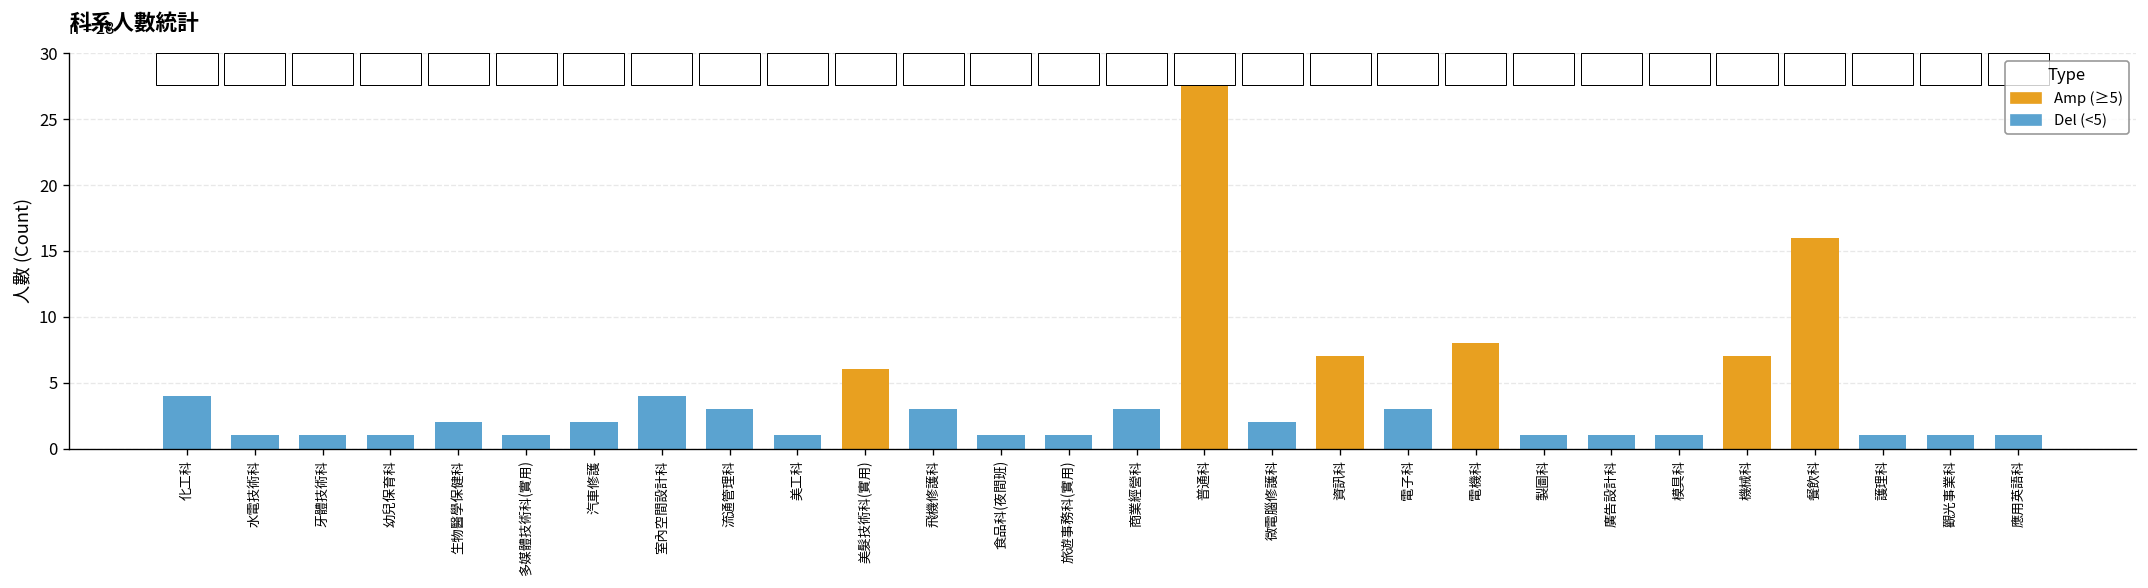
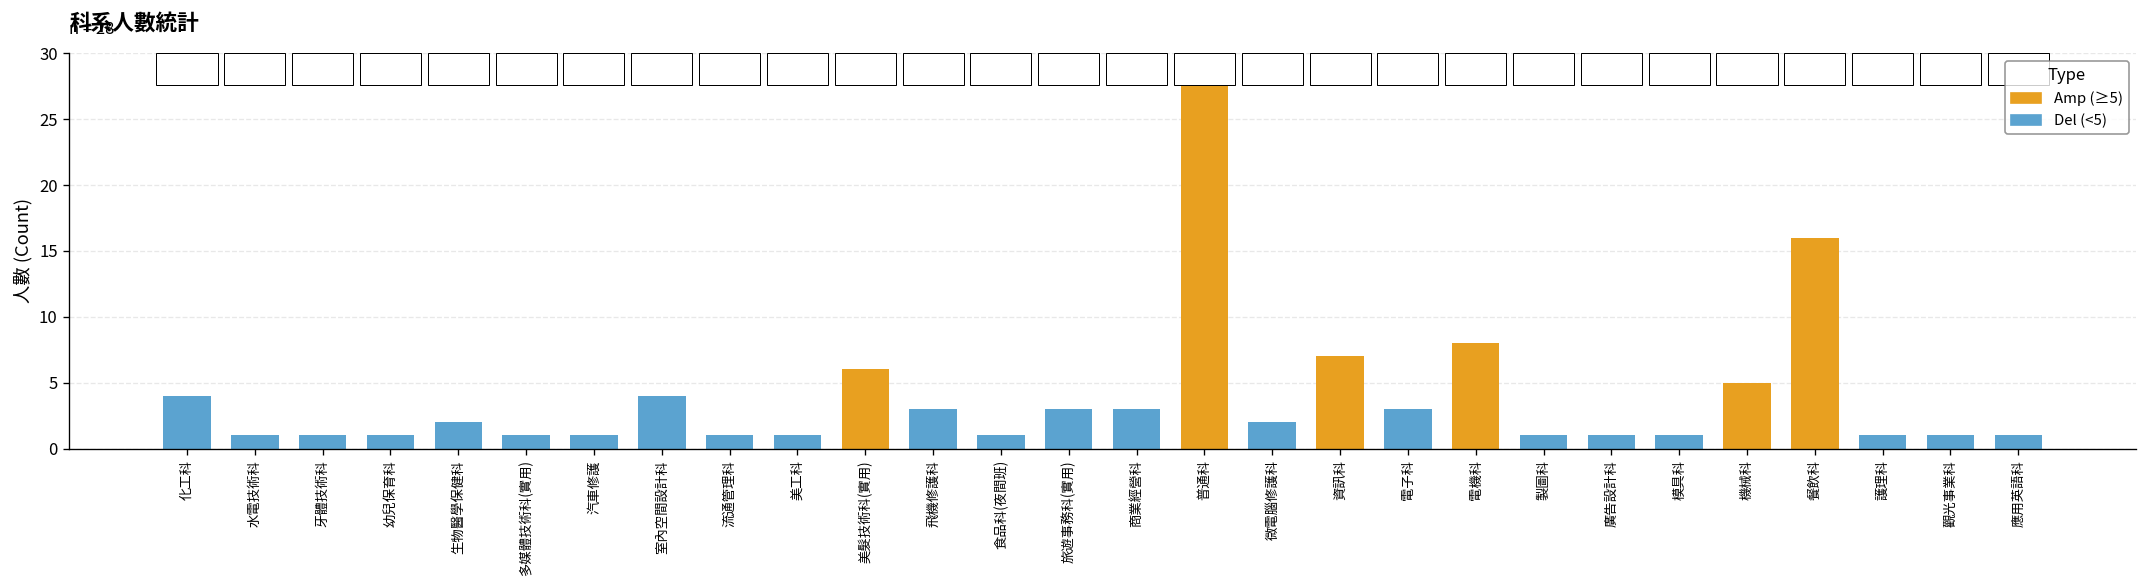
Del (<5), 汽車修護: 2 -> 1
Del (<5), 流通管理科: 3 -> 1
Del (<5), 旅遊事務科(實用): 1 -> 3
Amp (≥5), 機械科: 7 -> 5
